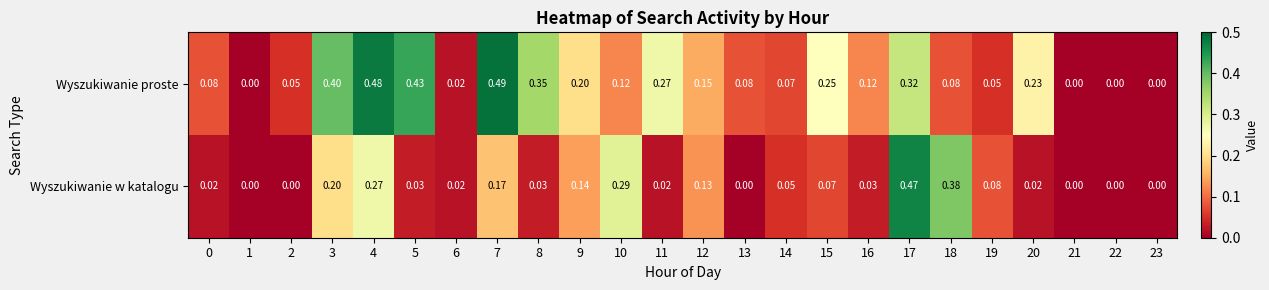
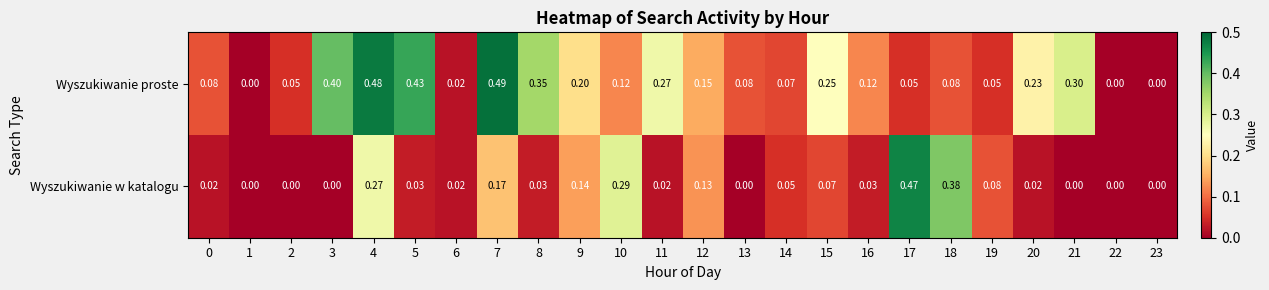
Wyszukiwanie proste, 17: 0.32 -> 0.05
Wyszukiwanie proste, 21: 0.00 -> 0.30
Wyszukiwanie w katalogu, 3: 0.20 -> 0.00
